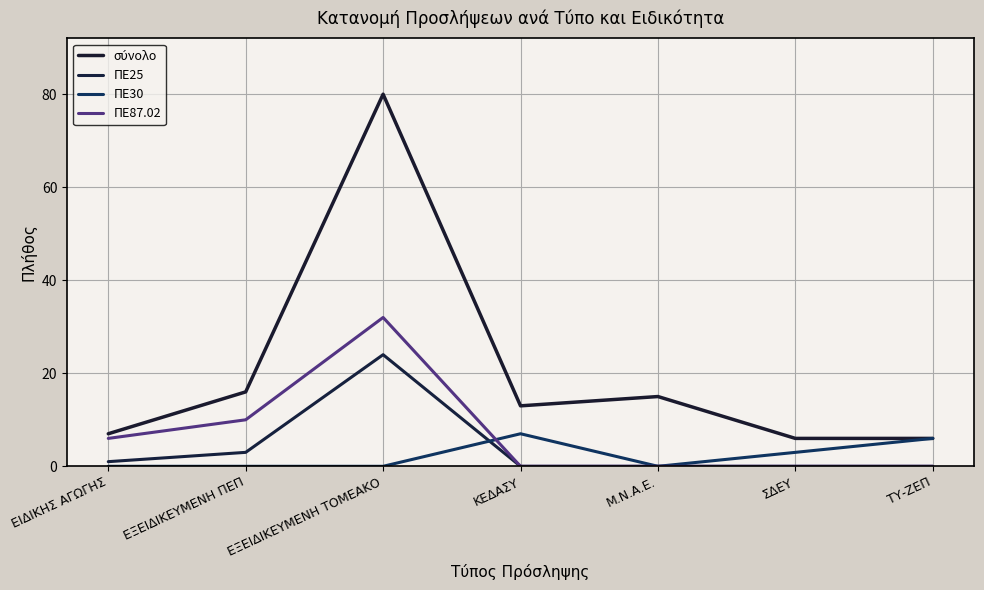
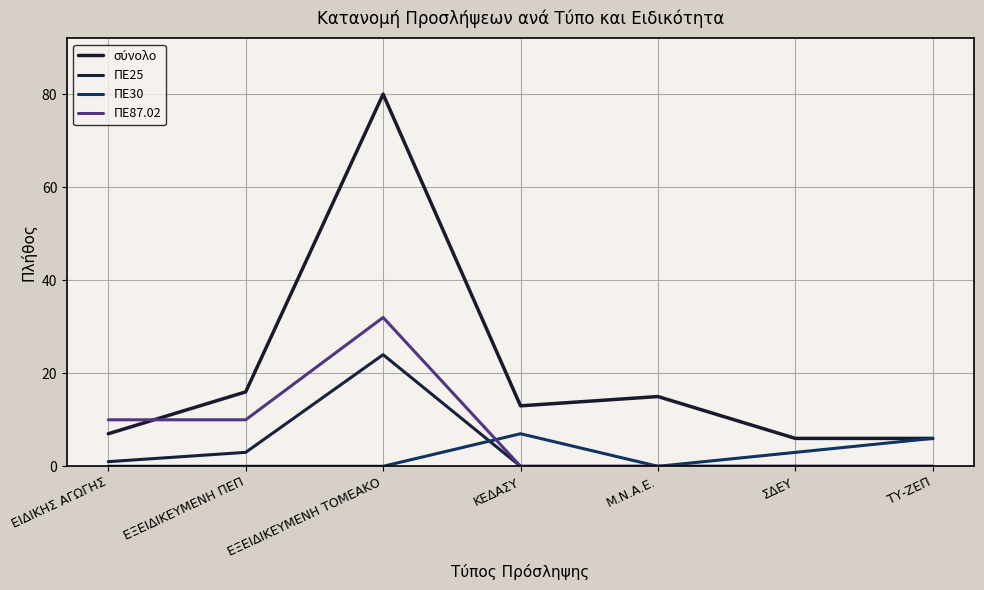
ΠΕ87.02, ΕΙΔΙΚΗΣ ΑΓΩΓΗΣ: 6 -> 10
